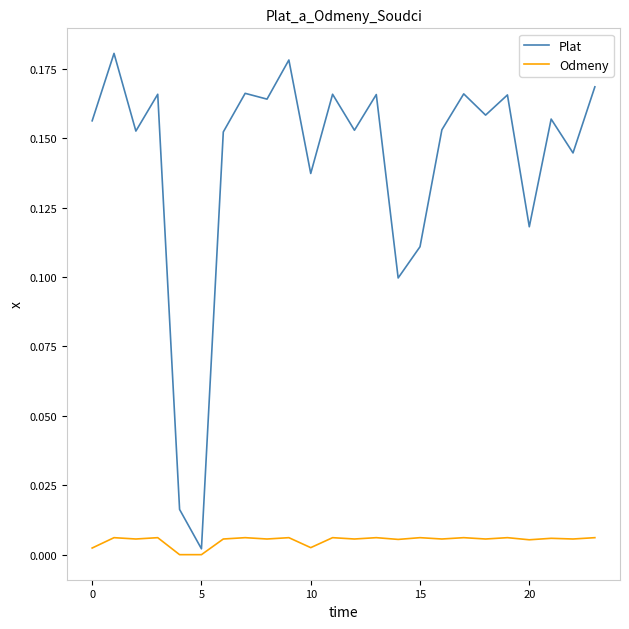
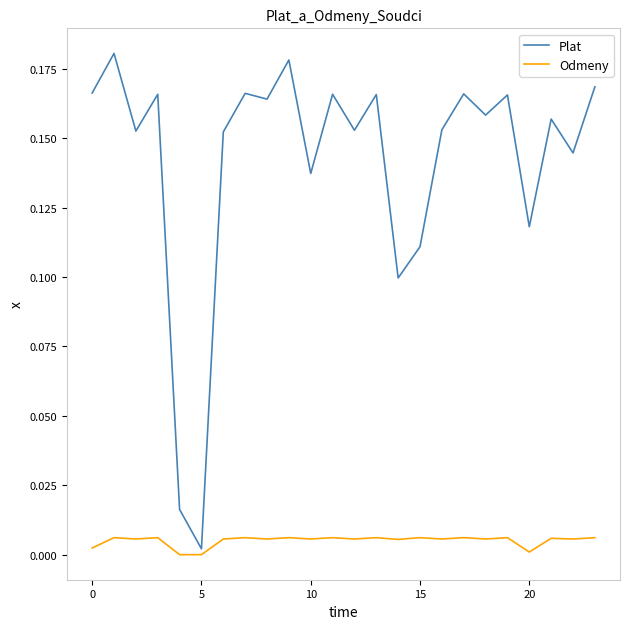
Plat, 0: 0.156 -> 0.166
Odmeny, 10: 0.003 -> 0.006
Odmeny, 20: 0.005 -> 0.001
